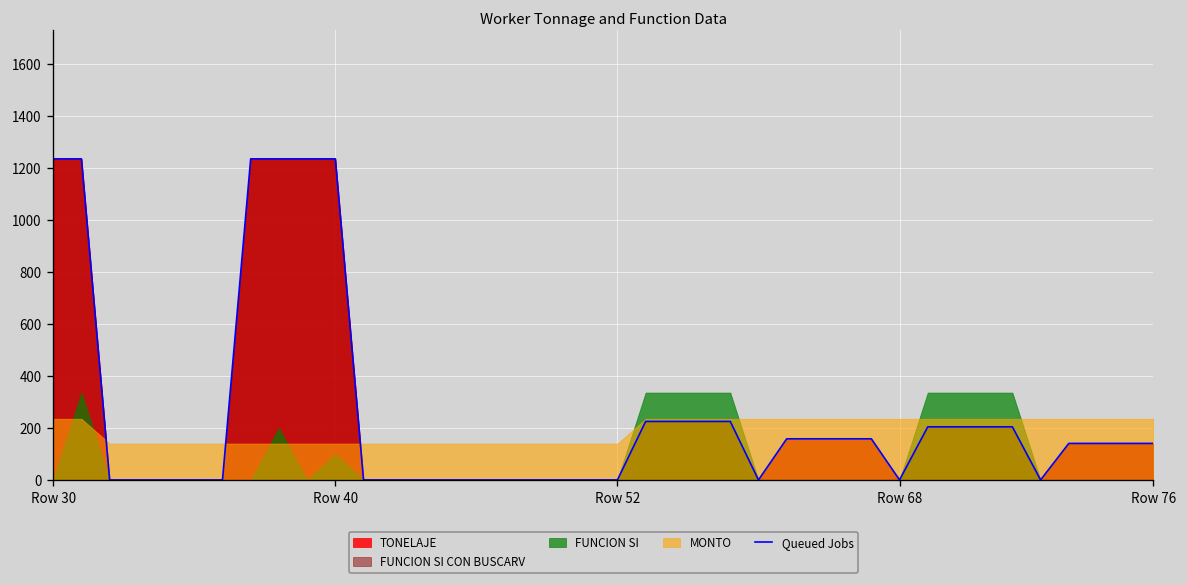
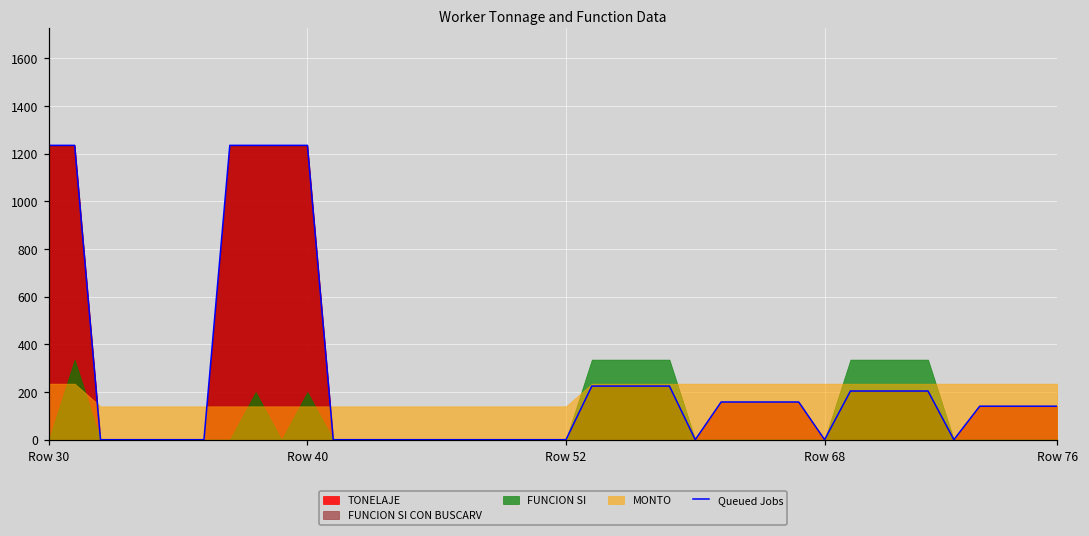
FUNCION SI, Row 40: 100 -> 200
